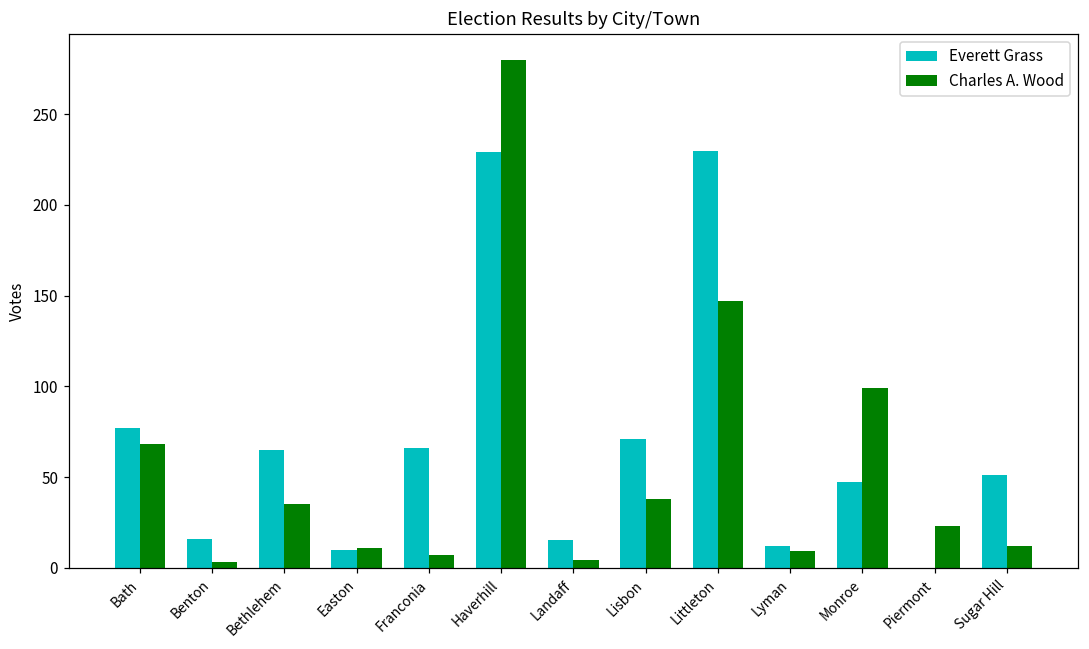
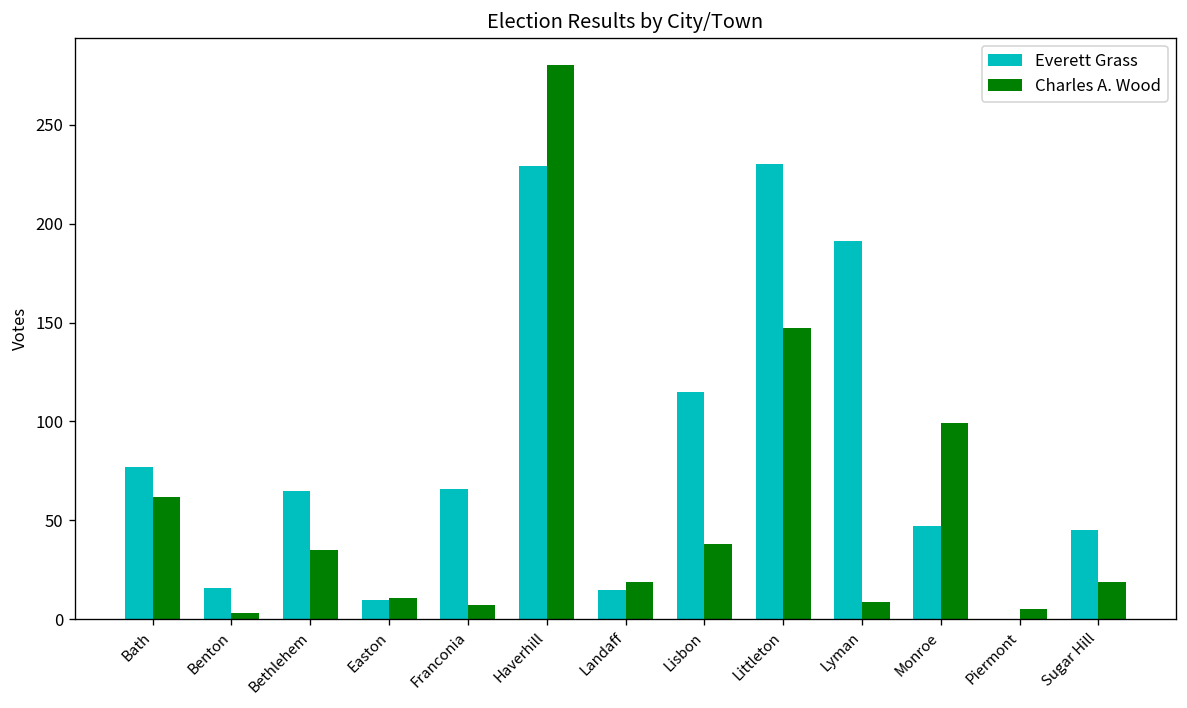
Charles A. Wood, Bath: 68 -> 62
Charles A. Wood, Landaff: 4 -> 19
Everett Grass, Lisbon: 71 -> 115
Everett Grass, Lyman: 12 -> 191
Charles A. Wood, Piermont: 23 -> 5
Everett Grass, Sugar Hill: 51 -> 45
Charles A. Wood, Sugar Hill: 12 -> 19
